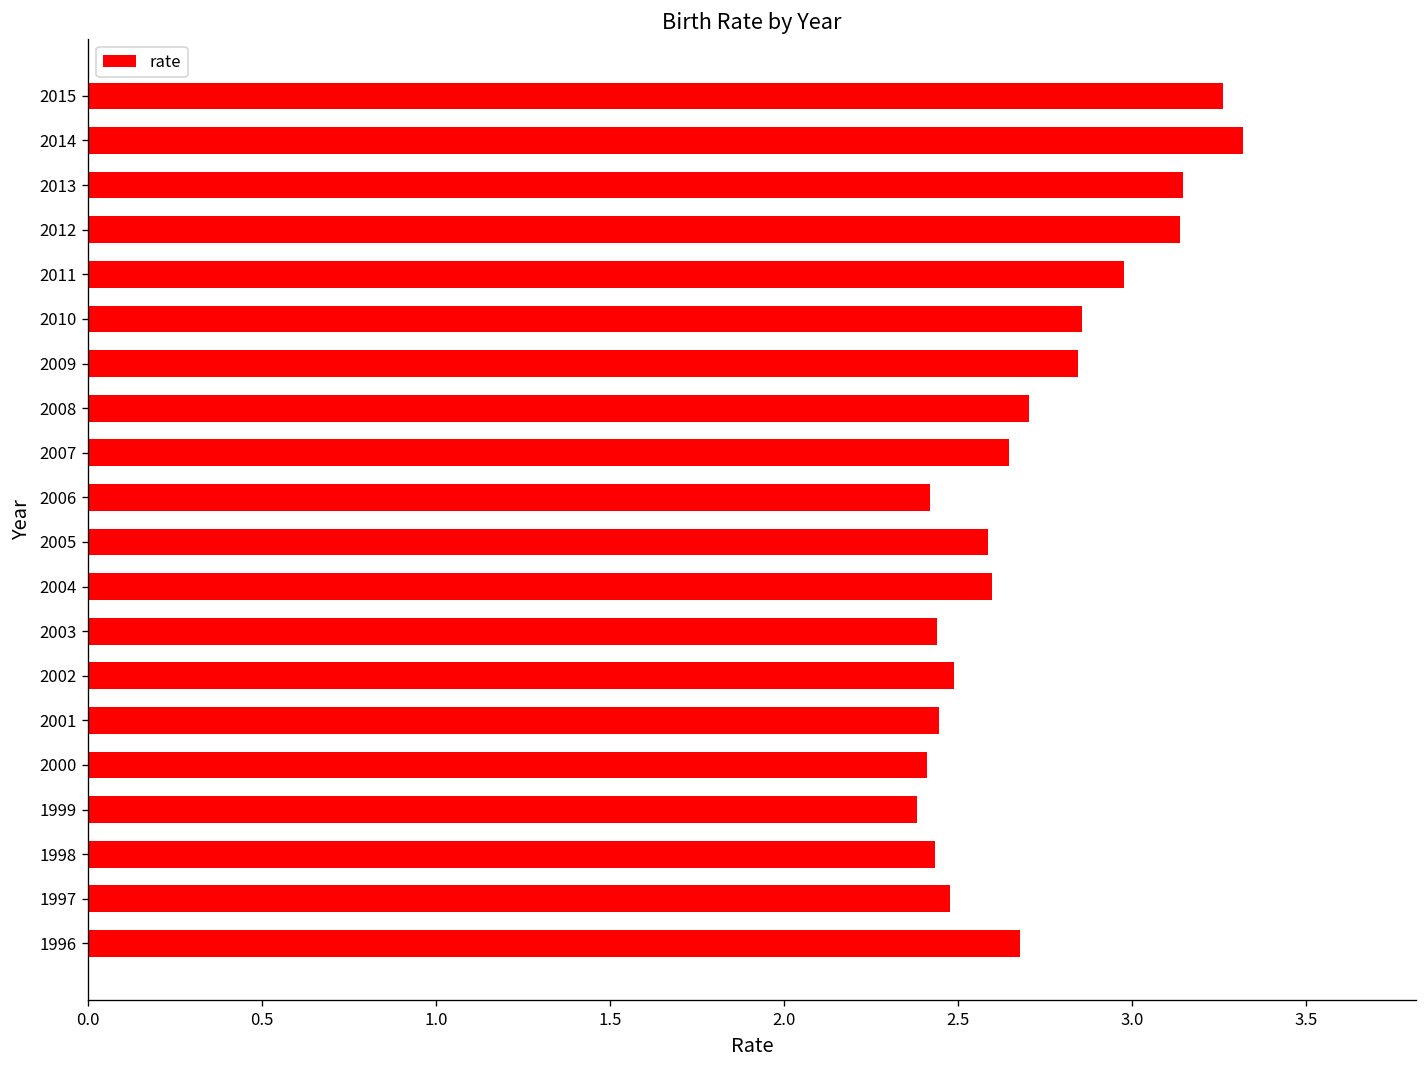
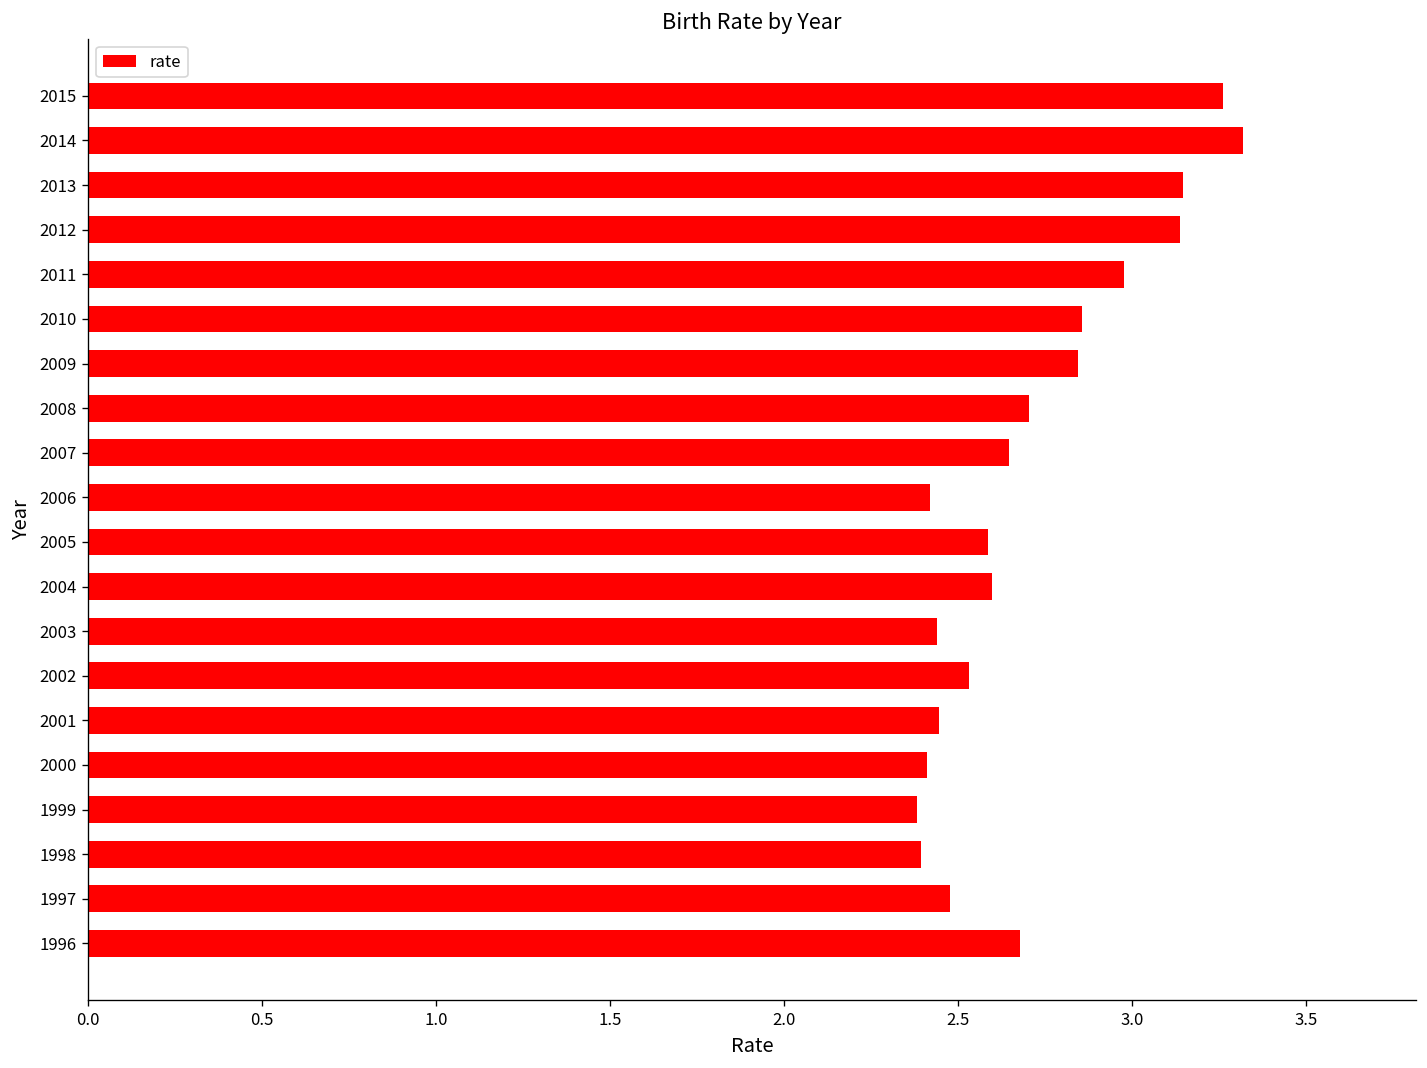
2002: 2.49 -> 2.53
1998: 2.43 -> 2.39
